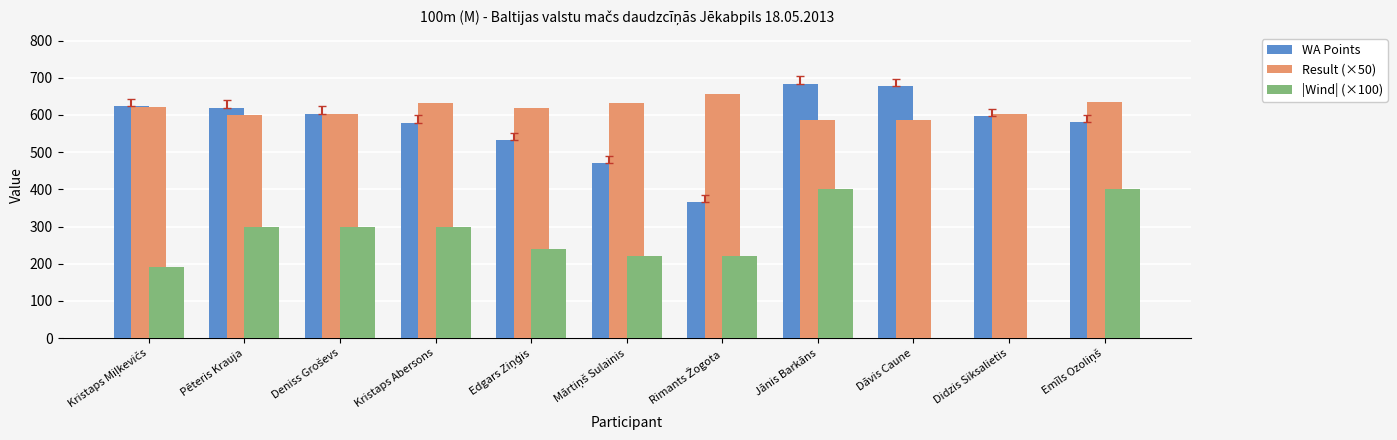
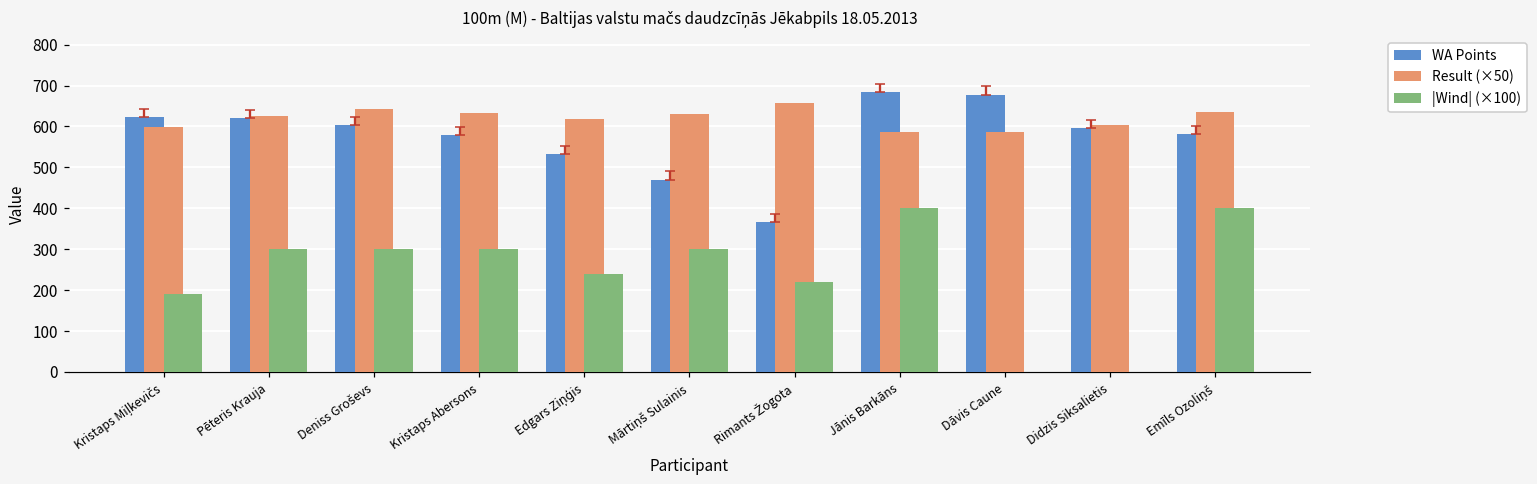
Result (×50), Kristaps Miļkevičs: 620 -> 600
Result (×50), Pēteris Krauja: 600 -> 630
Result (×50), Deniss Groševs: 600 -> 640
|Wind| (×100), Mārtiņš Sulainis: 220 -> 300
